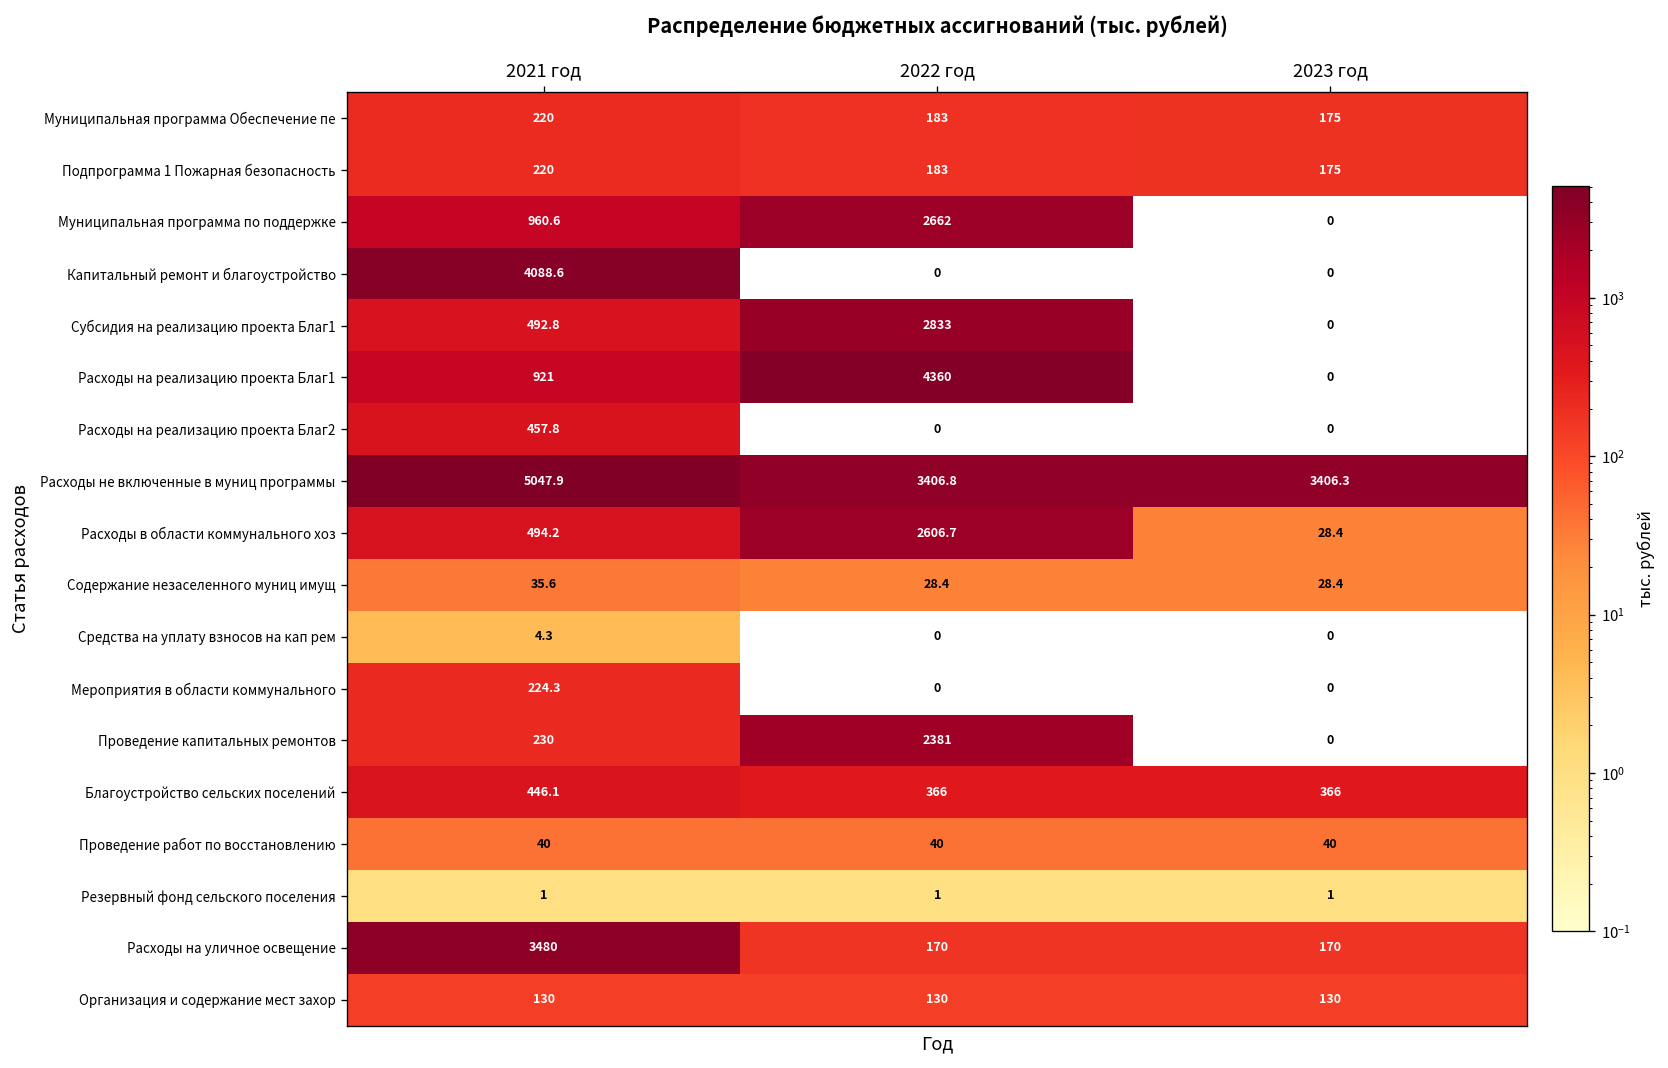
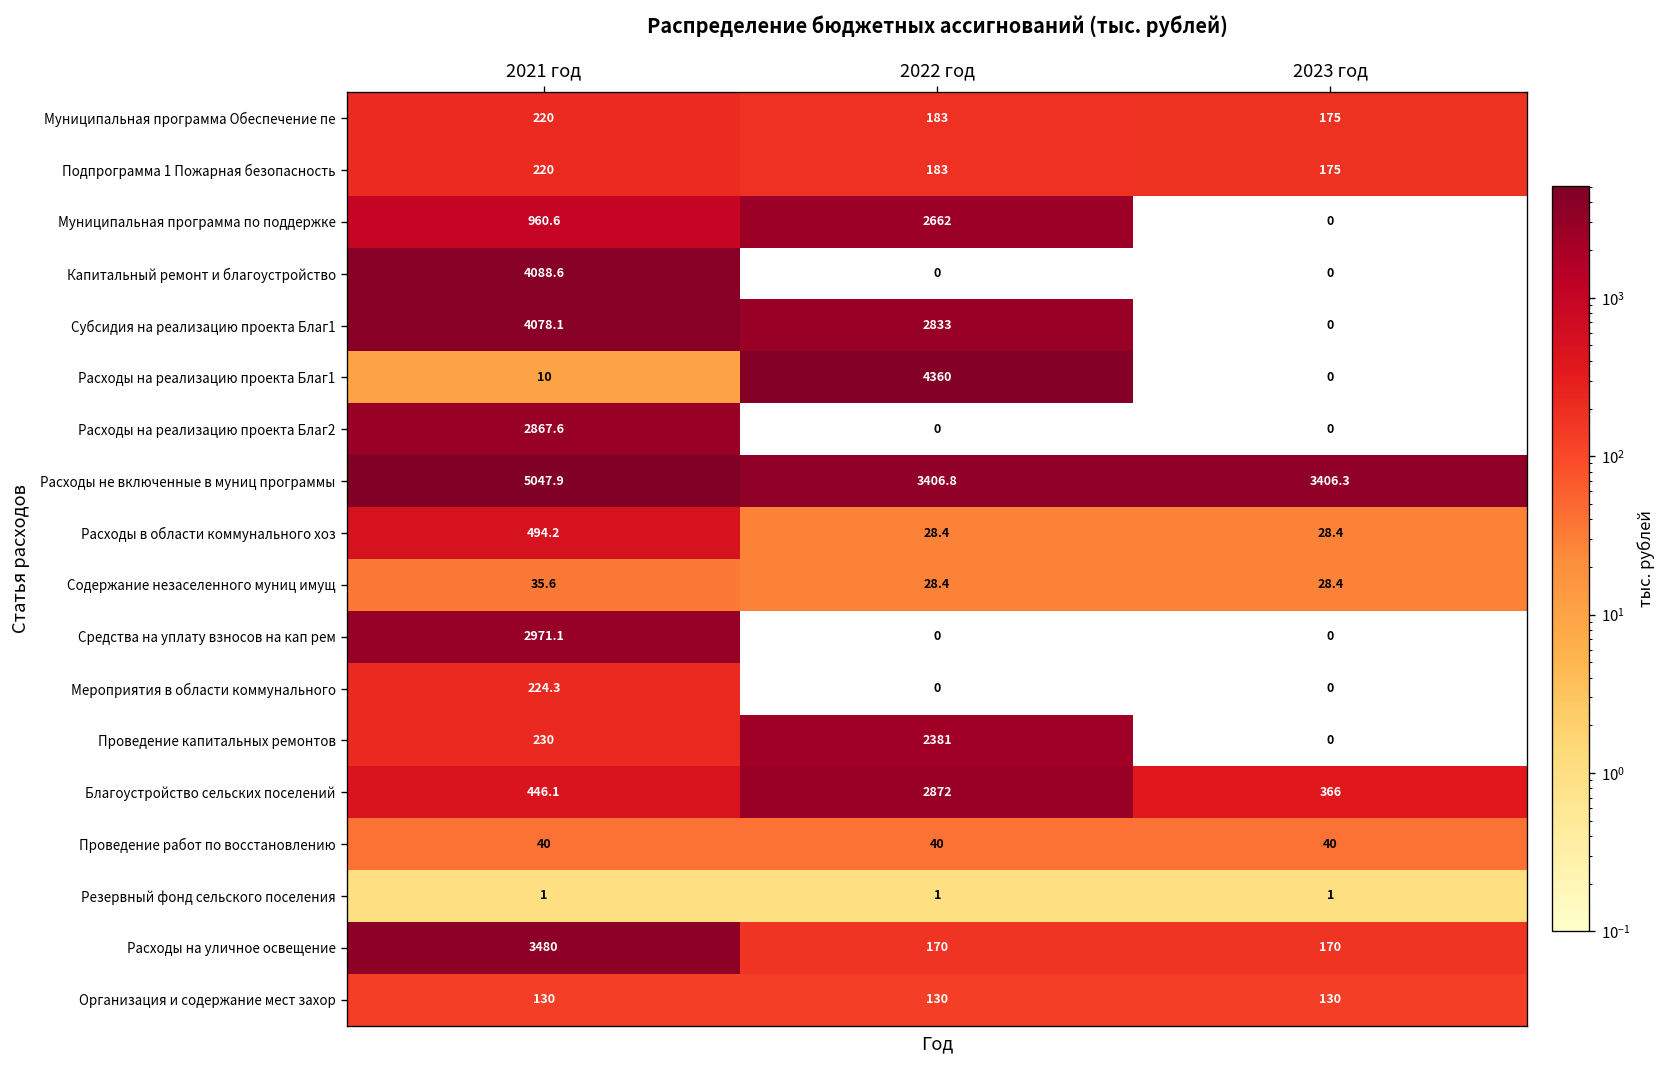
Субсидия на реализацию проекта Благ1, 2021 год: 492.8 -> 4078.1
Расходы на реализацию проекта Благ1, 2021 год: 921 -> 10
Расходы на реализацию проекта Благ2, 2021 год: 457.8 -> 2867.6
Расходы в области коммунального хоз, 2022 год: 2606.7 -> 28.4
Средства на уплату взносов на кап рем, 2021 год: 4.3 -> 2971.1
Благоустройство сельских поселений, 2022 год: 366 -> 2872
